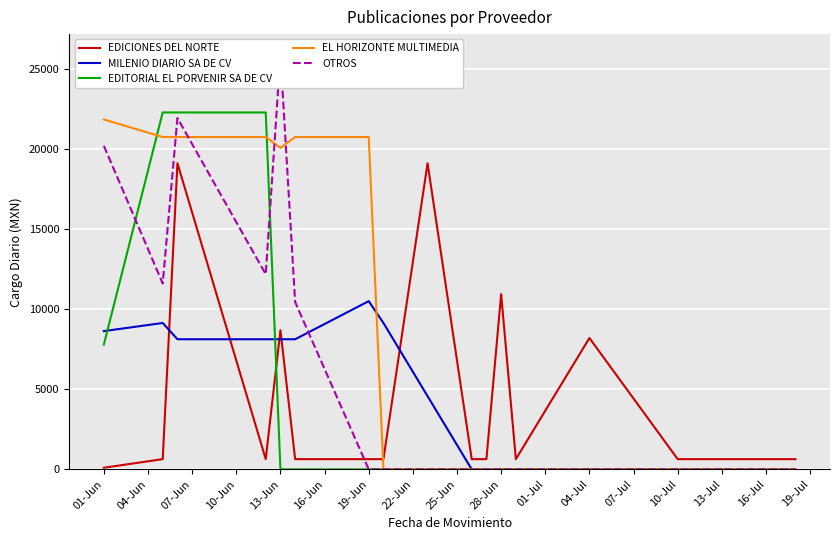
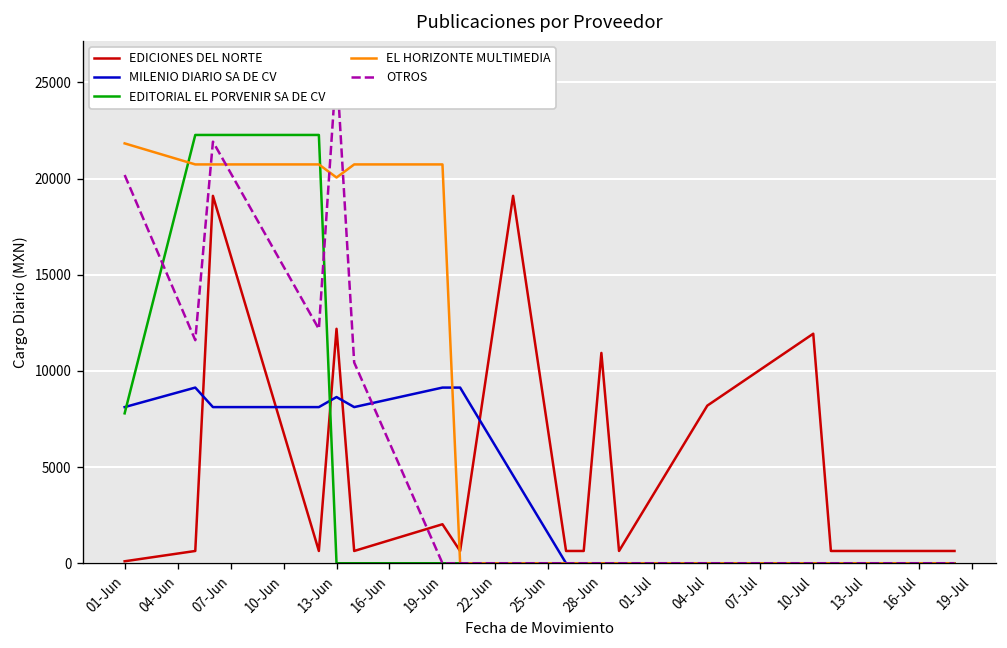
MILENIO DIARIO SA DE CV, 01-Jun: 8600 -> 8100
EDICIONES DEL NORTE, 13-Jun: 8700 -> 12200
MILENIO DIARIO SA DE CV, 13-Jun: 8100 -> 8600
EDICIONES DEL NORTE, 19-Jun: 600 -> 2000
MILENIO DIARIO SA DE CV, 19-Jun: 10500 -> 9100
EDICIONES DEL NORTE, 10-Jul: 600 -> 11900
